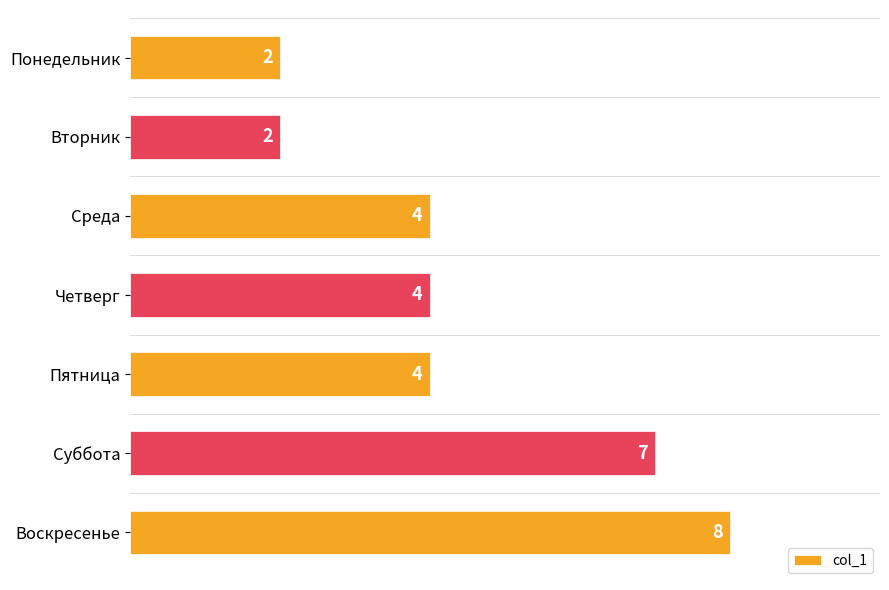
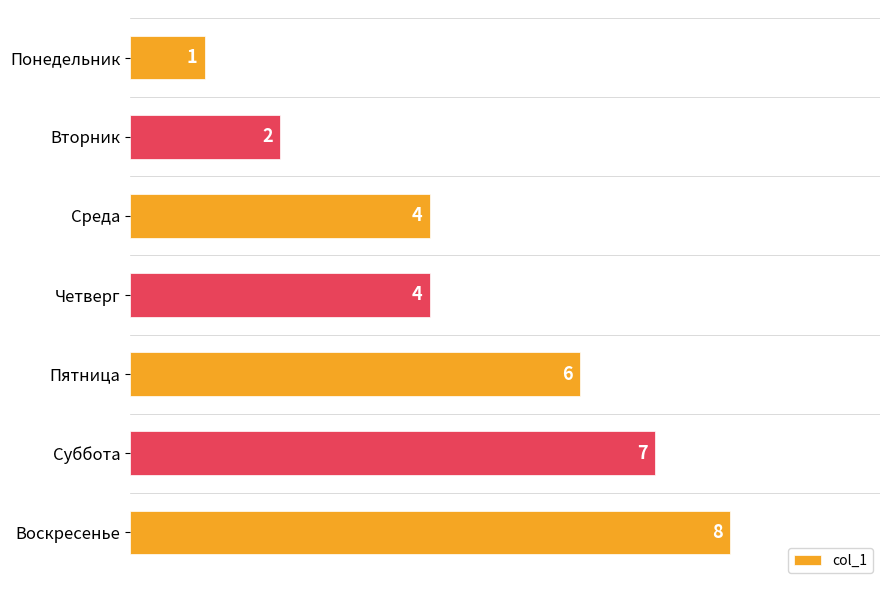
Понедельник: 2 -> 1
Пятница: 4 -> 6
